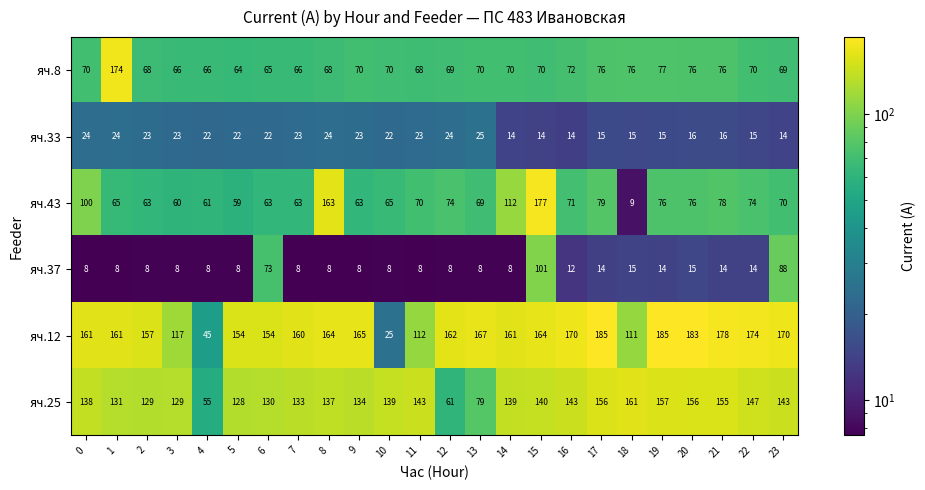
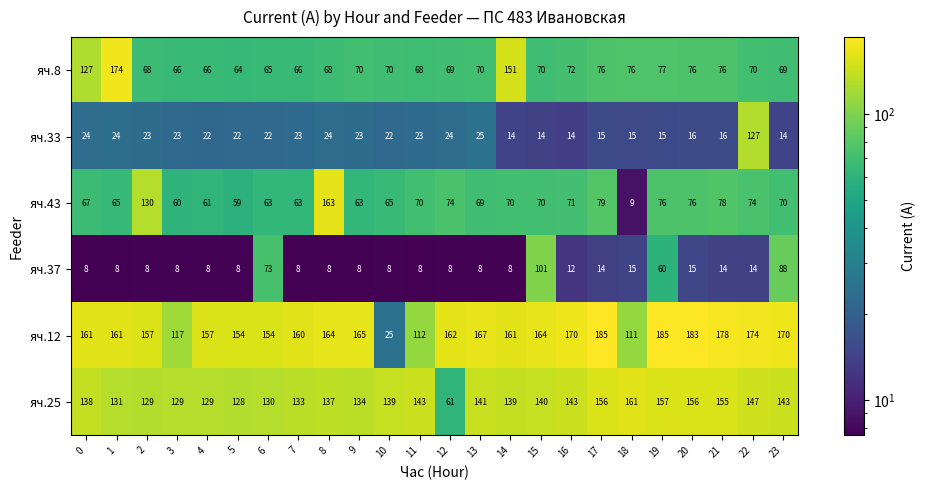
яч.8, 0: 70 -> 127
яч.8, 14: 70 -> 151
яч.33, 22: 15 -> 127
яч.43, 0: 100 -> 67
яч.43, 2: 63 -> 130
яч.43, 14: 112 -> 70
яч.43, 15: 177 -> 70
яч.37, 19: 14 -> 60
яч.12, 4: 45 -> 157
яч.25, 4: 55 -> 129
яч.25, 13: 79 -> 141
